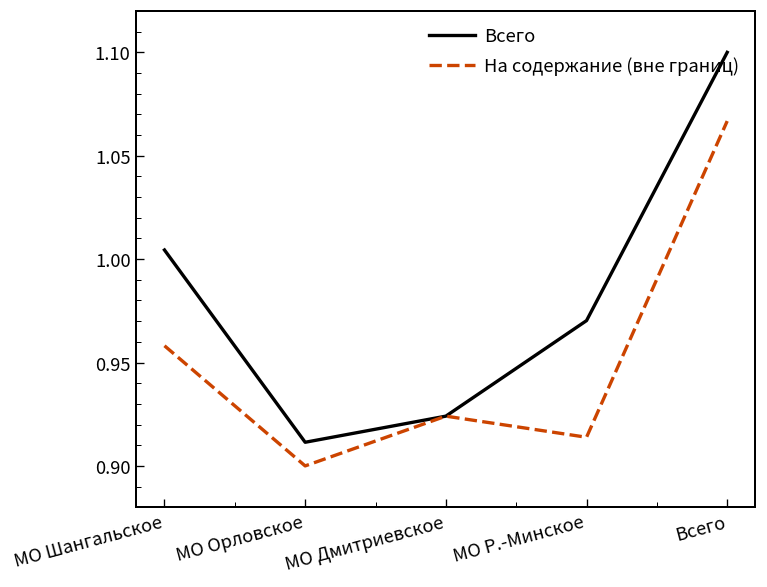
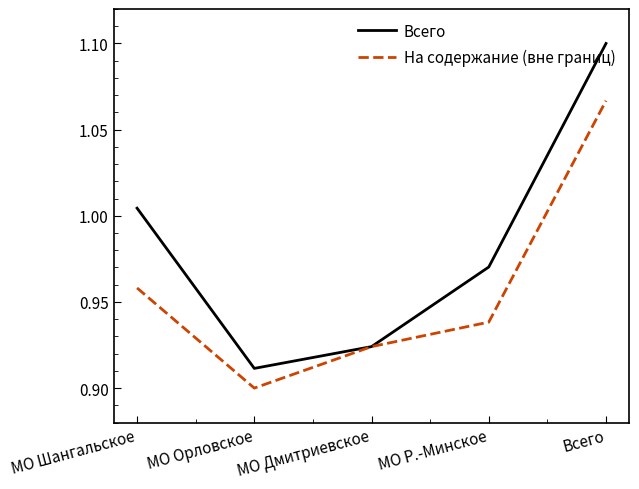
На содержание (вне границ), МО Р.-Минское: 0.914 -> 0.938
